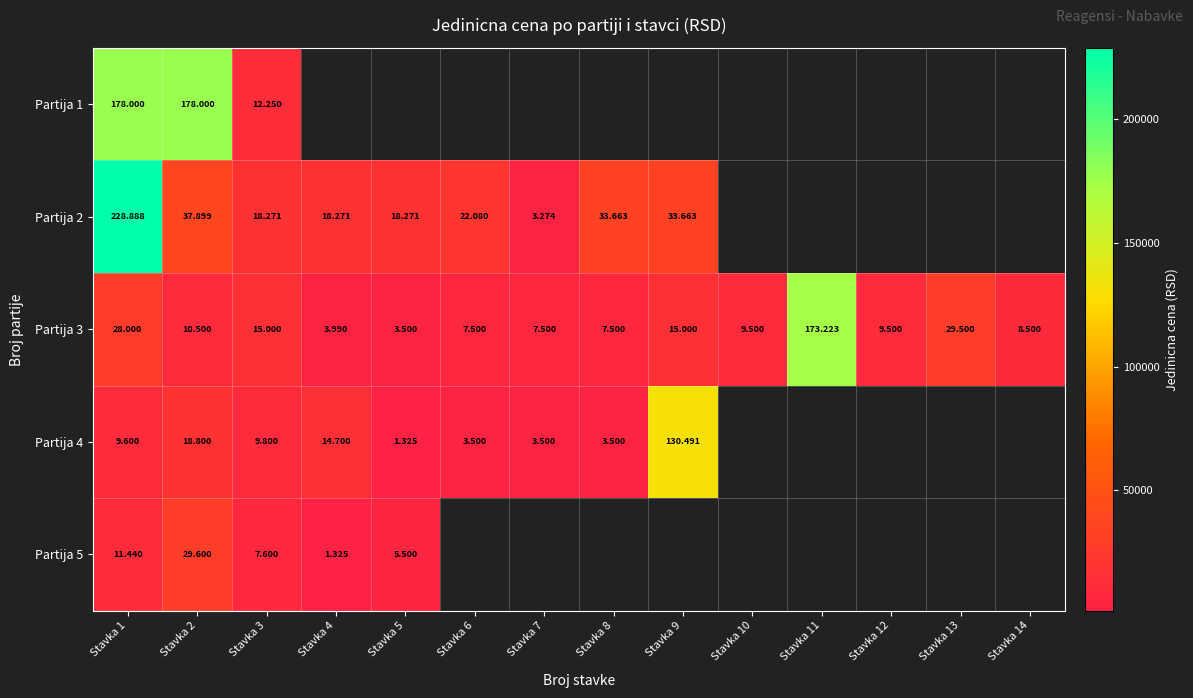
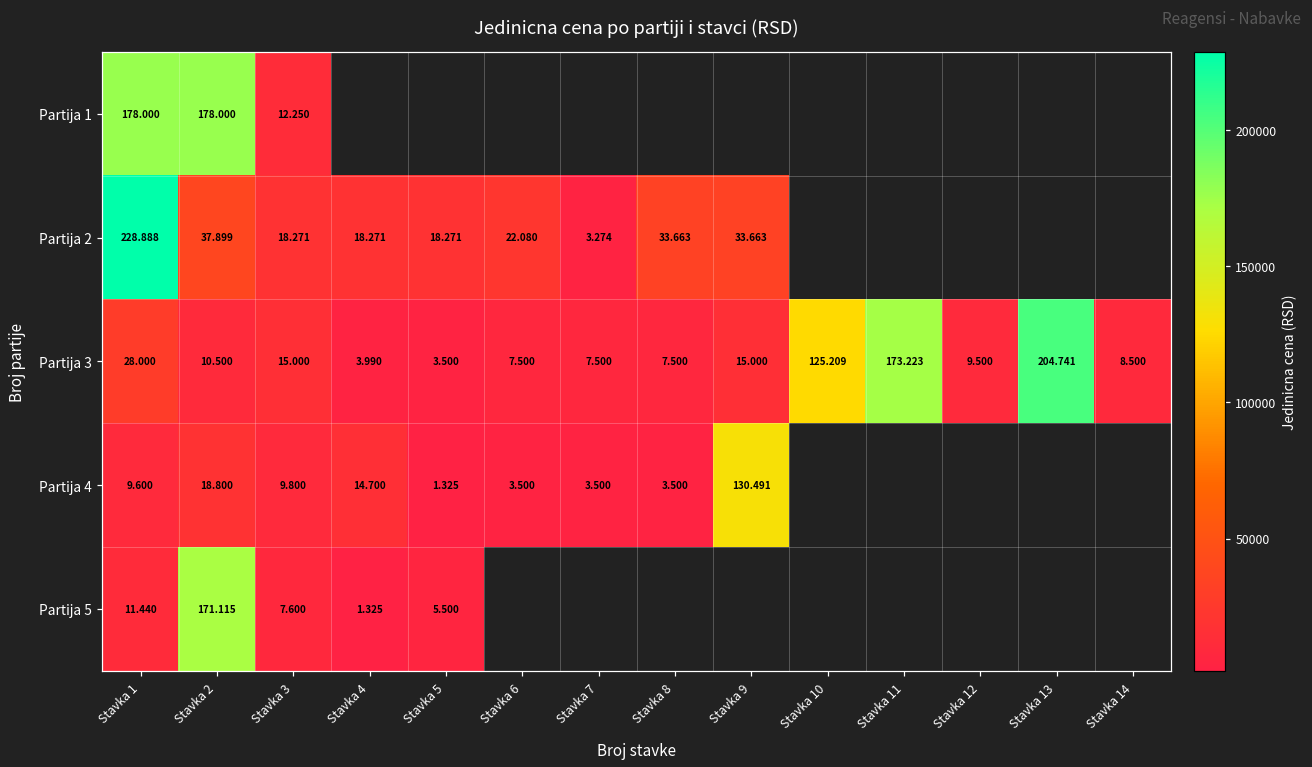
Partija 3, Stavka 10: 9.500 -> 125.209
Partija 3, Stavka 13: 29.500 -> 204.741
Partija 5, Stavka 2: 29.600 -> 171.115
